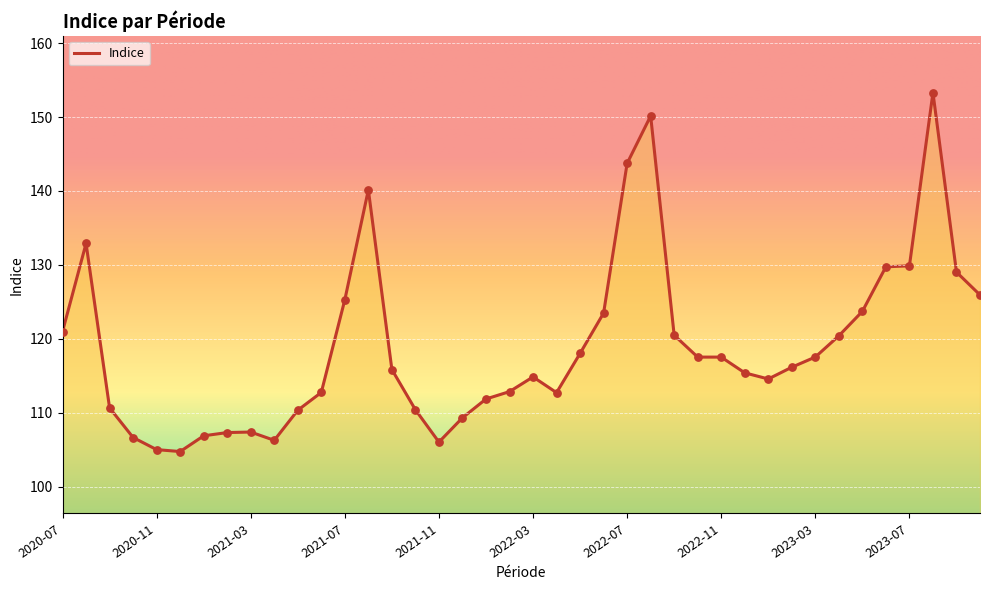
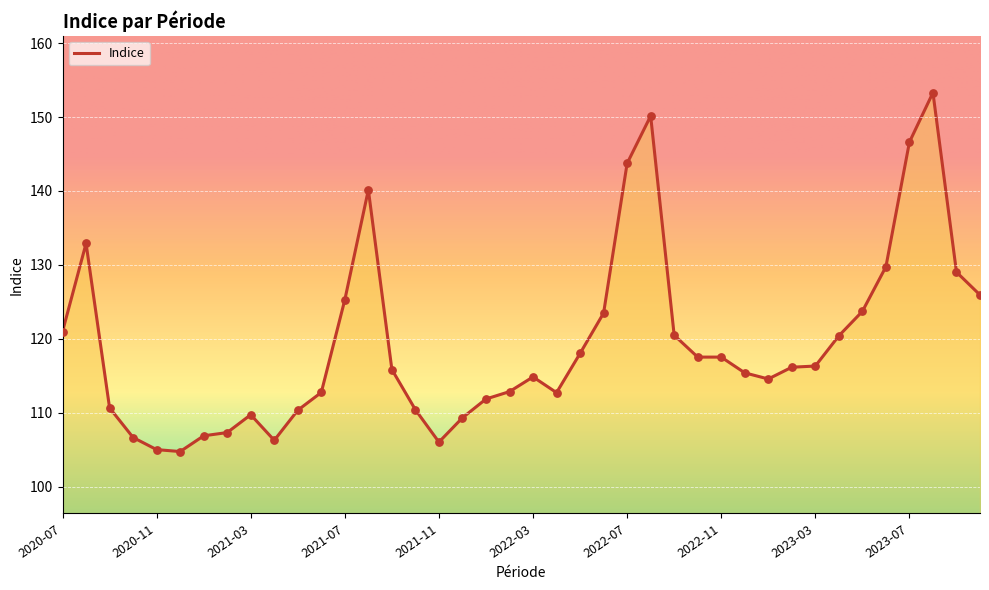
2021-03: 107 -> 110
2023-03: 118 -> 116
2023-07: 130 -> 147
